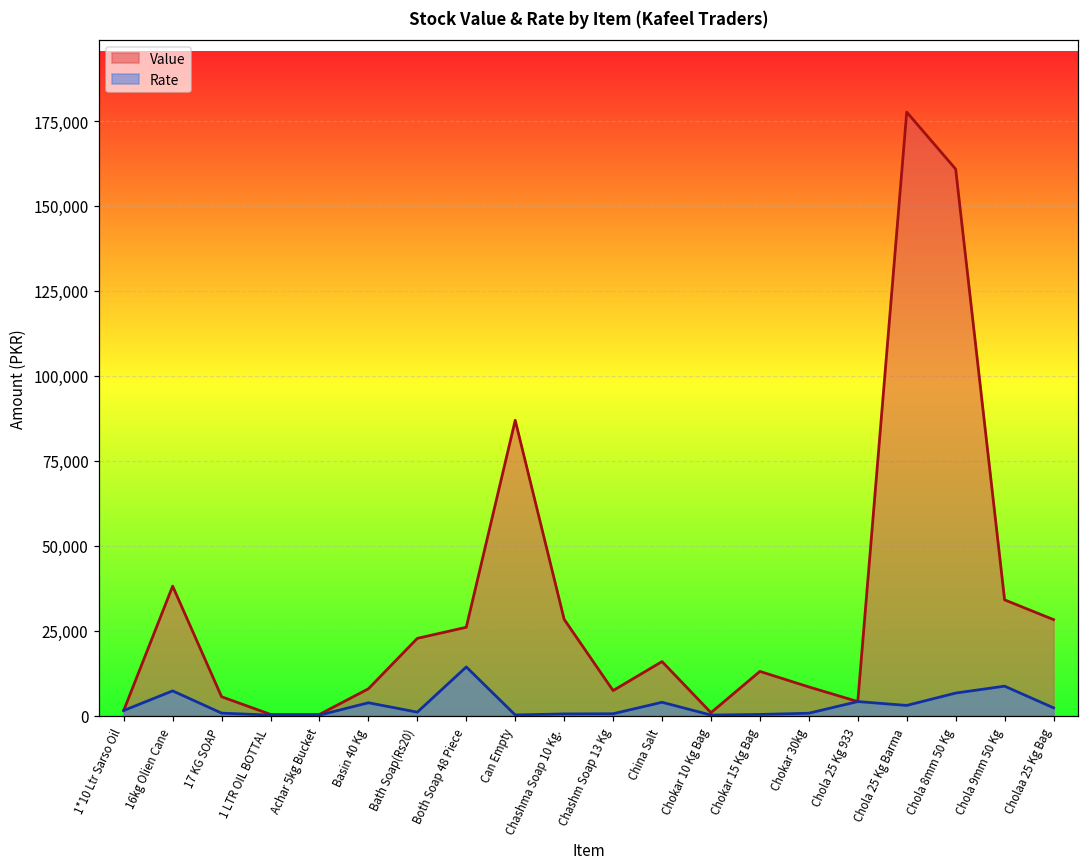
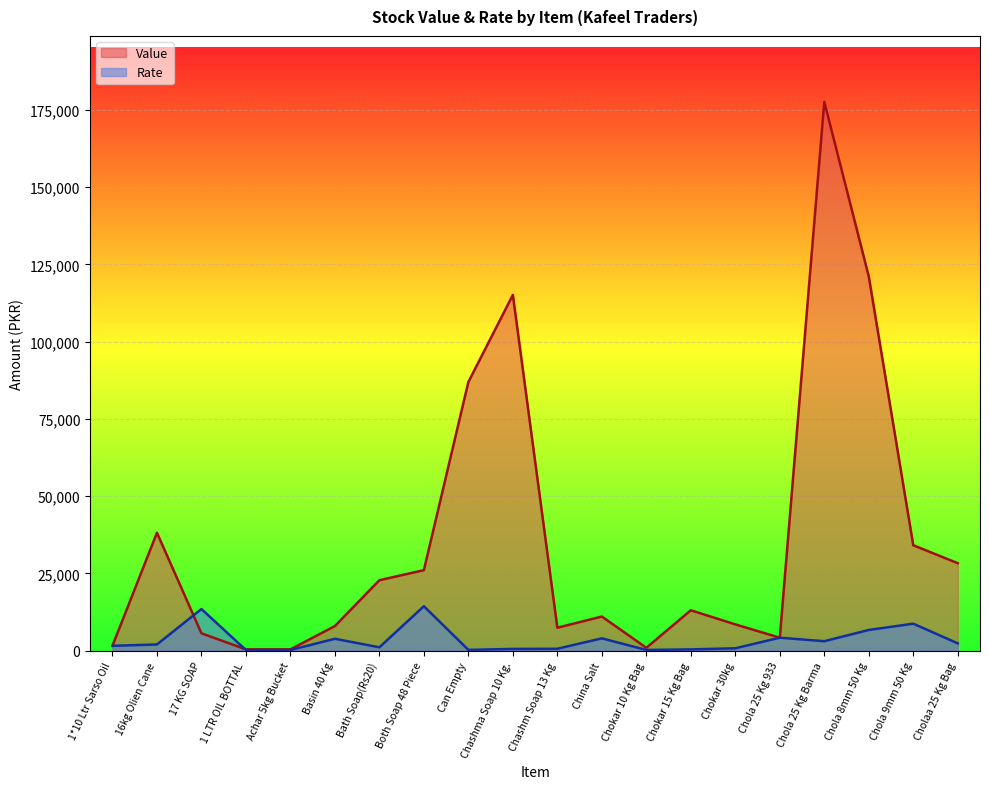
Rate, 16kg Olien Cane: 7,000 -> 2,000
Rate, 17 KG SOAP: 1,000 -> 13,000
Value, Chashma Soap 10 Kg.: 28,000 -> 115,000
Value, China Salt: 16,000 -> 11,000
Value, Chola 8mm 50 Kg: 161,000 -> 121,000
